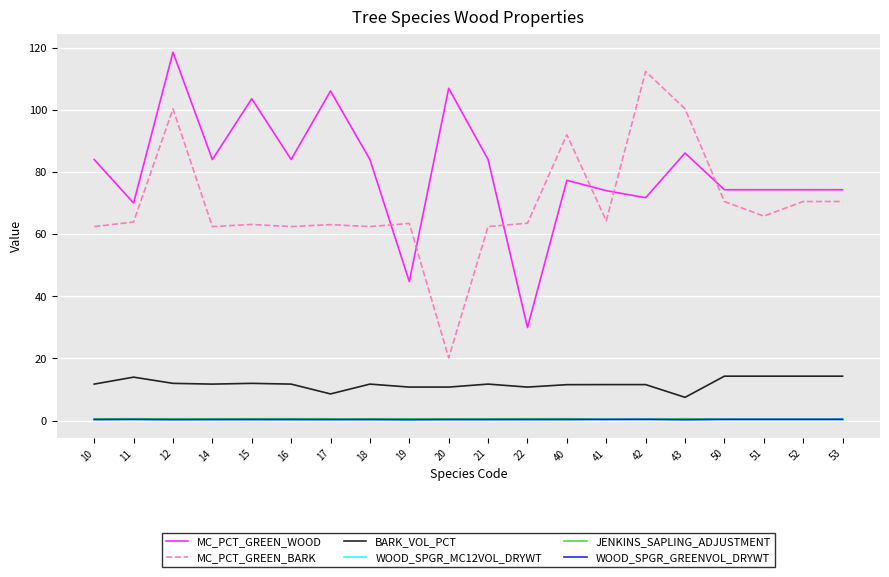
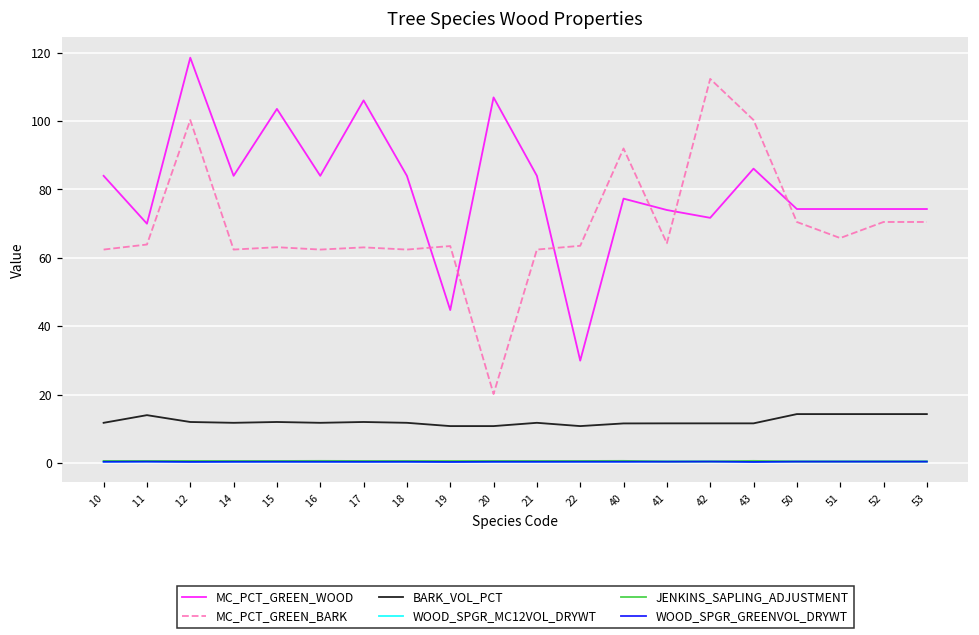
BARK_VOL_PCT, 17: 9 -> 12
BARK_VOL_PCT, 43: 8 -> 12
